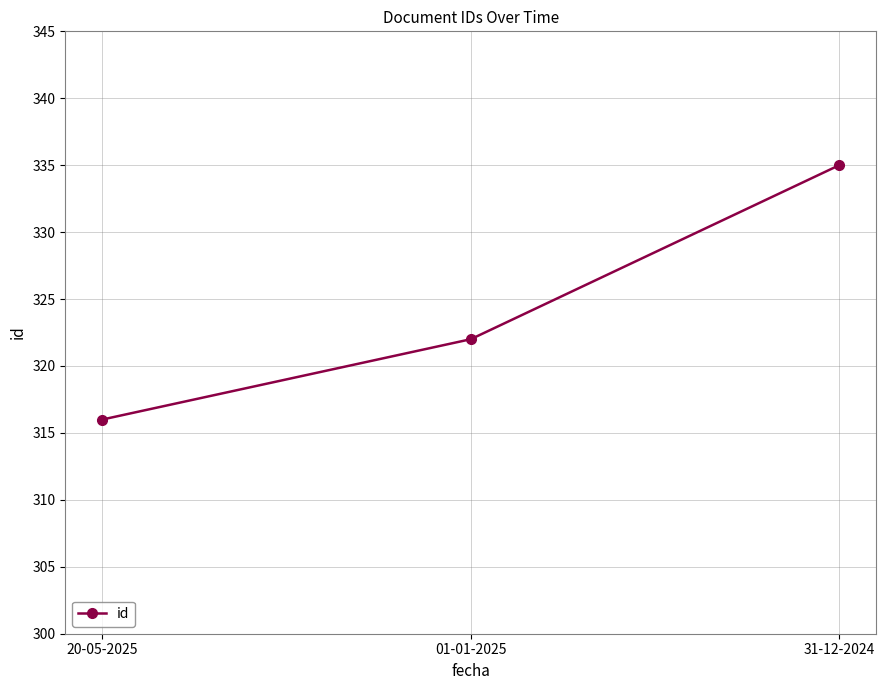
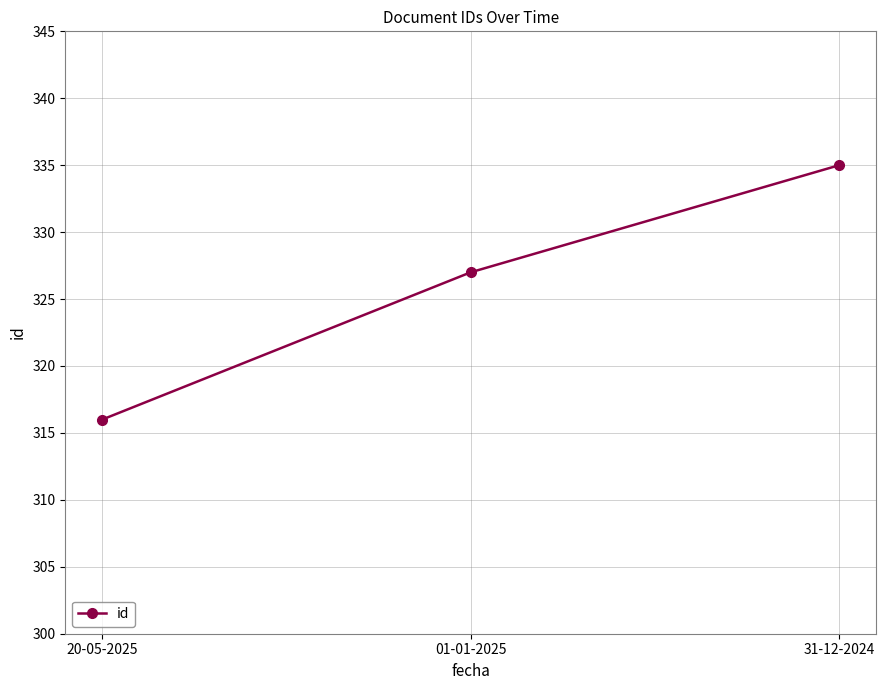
01-01-2025: 322 -> 327
